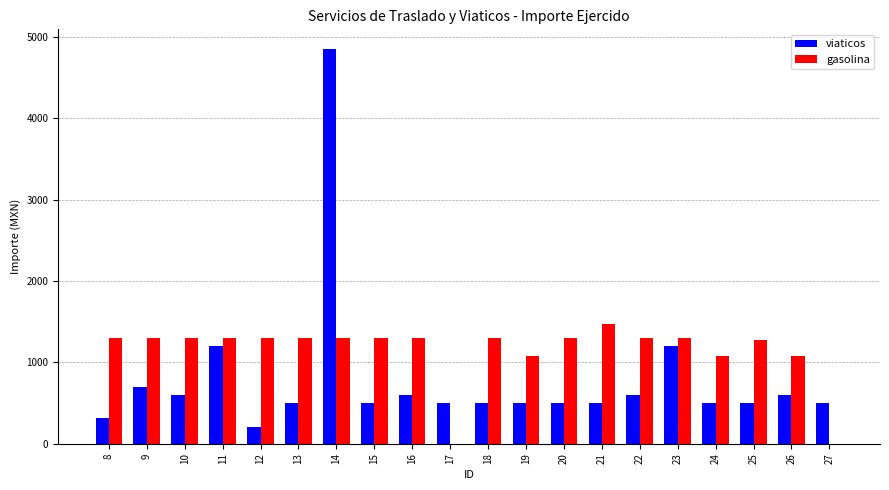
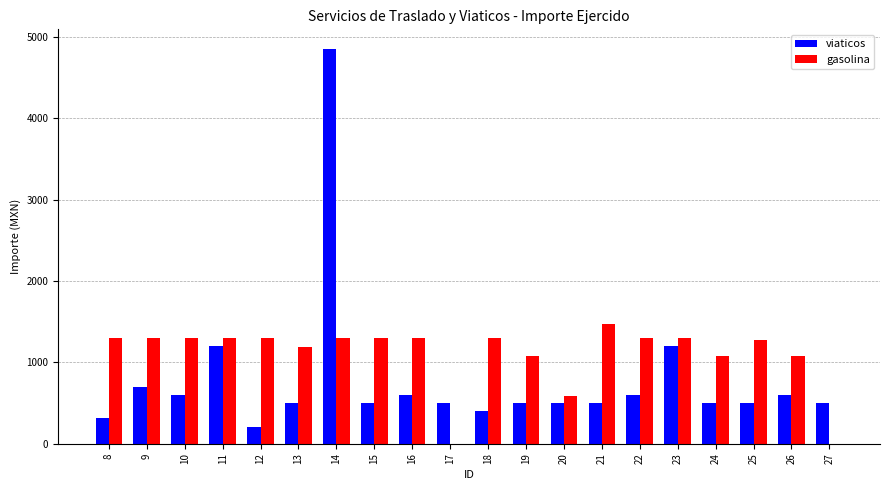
gasolina, 13: 1300 -> 1200
viaticos, 18: 500 -> 400
gasolina, 20: 1300 -> 600
